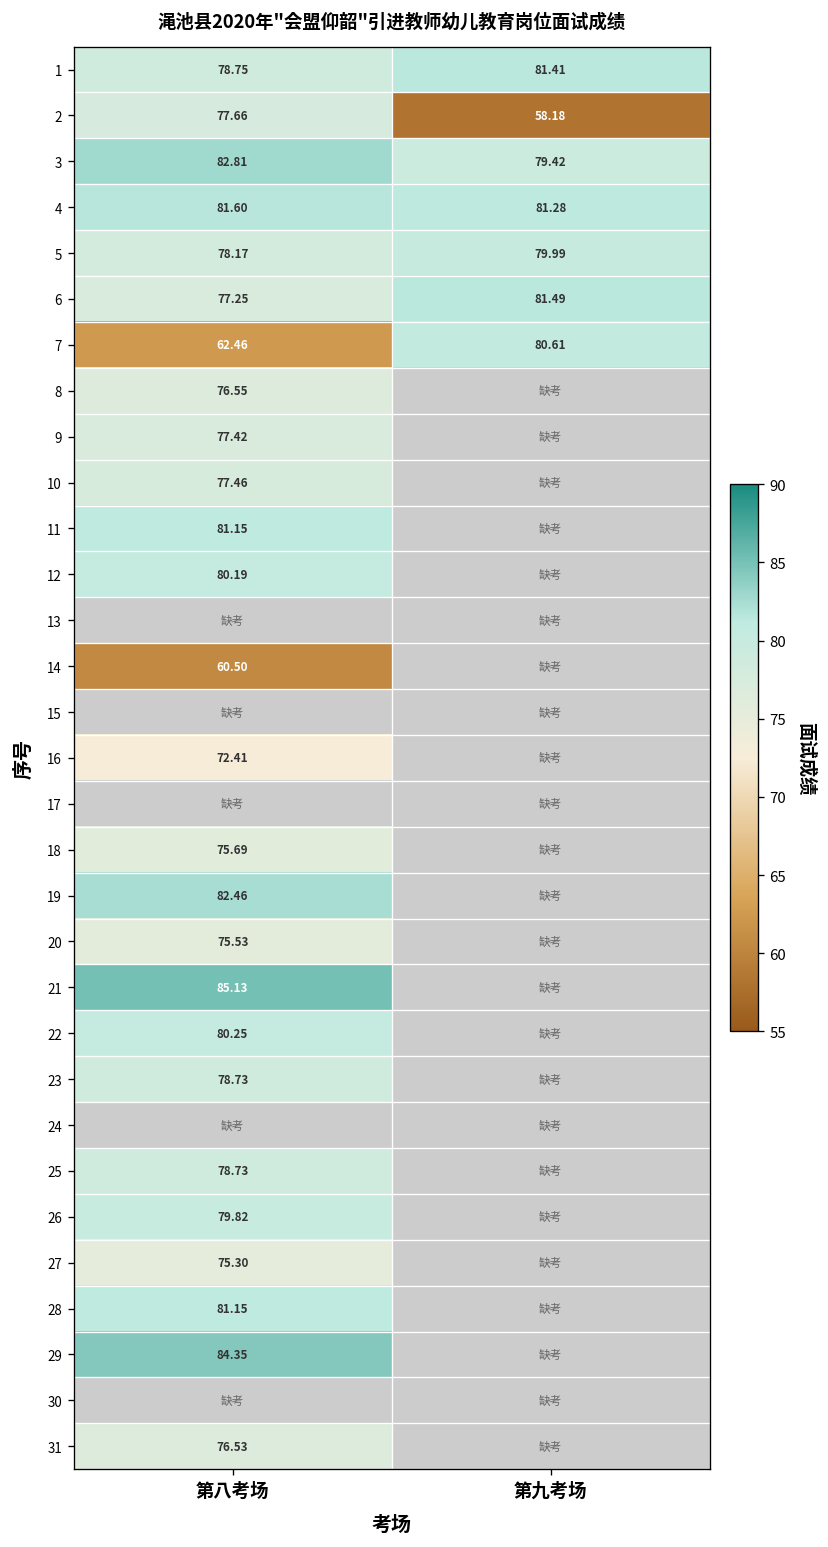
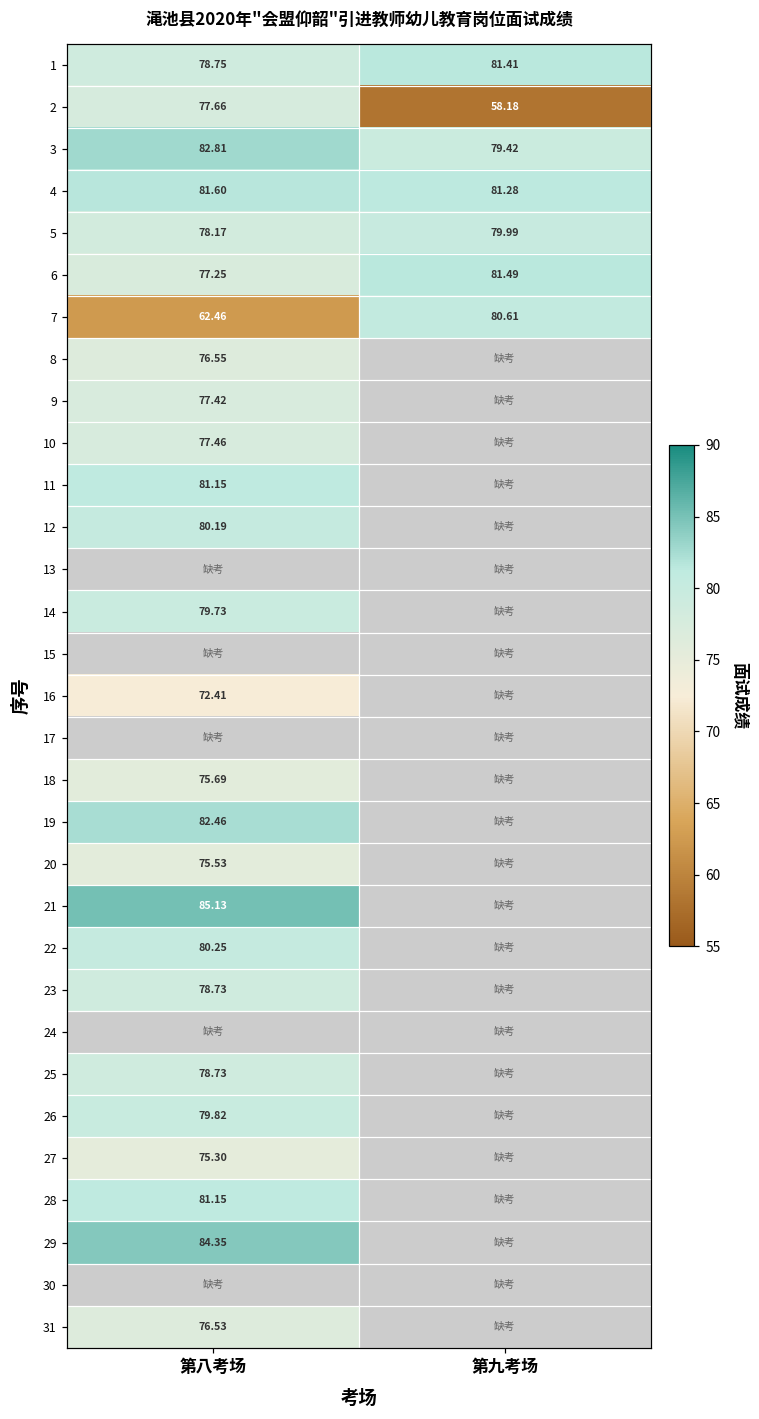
14, 第八考场: 60.50 -> 79.73
